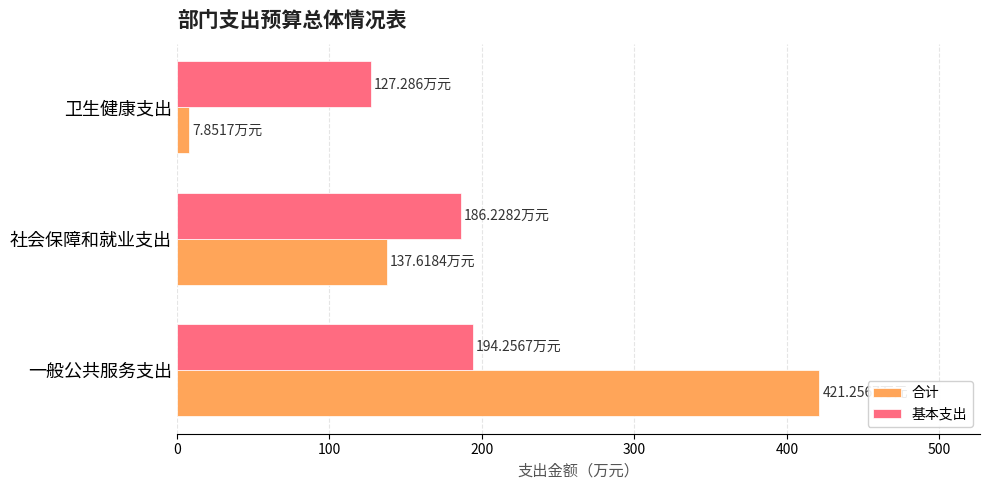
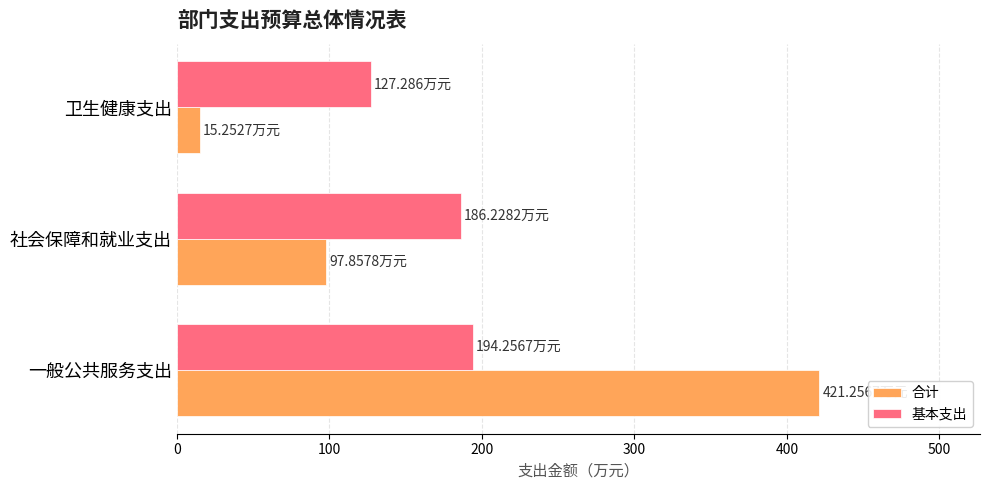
合计, 卫生健康支出: 7.8517 -> 15.2527
合计, 社会保障和就业支出: 137.6184 -> 97.8578
